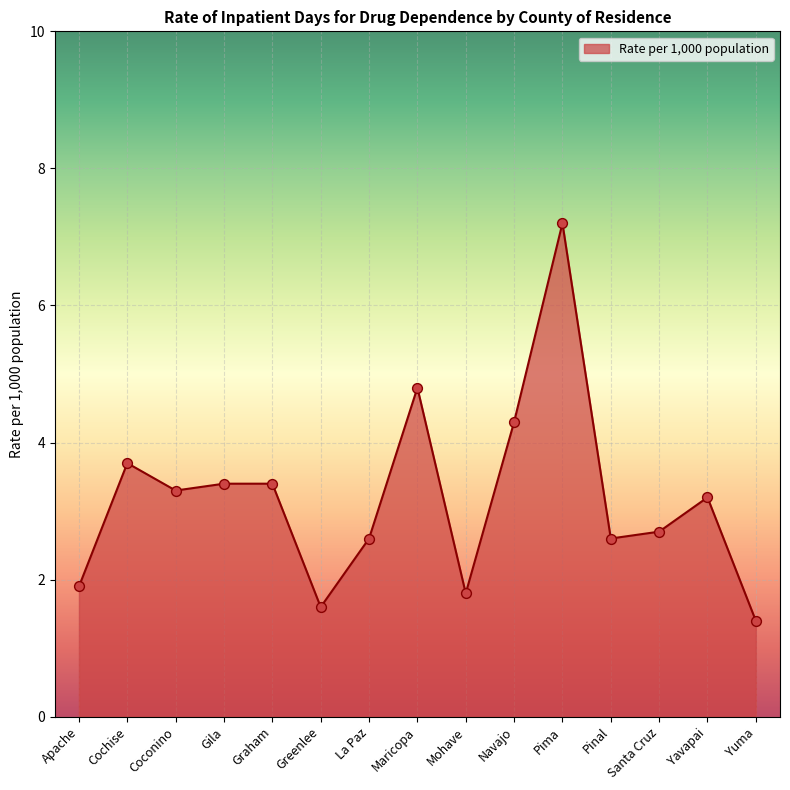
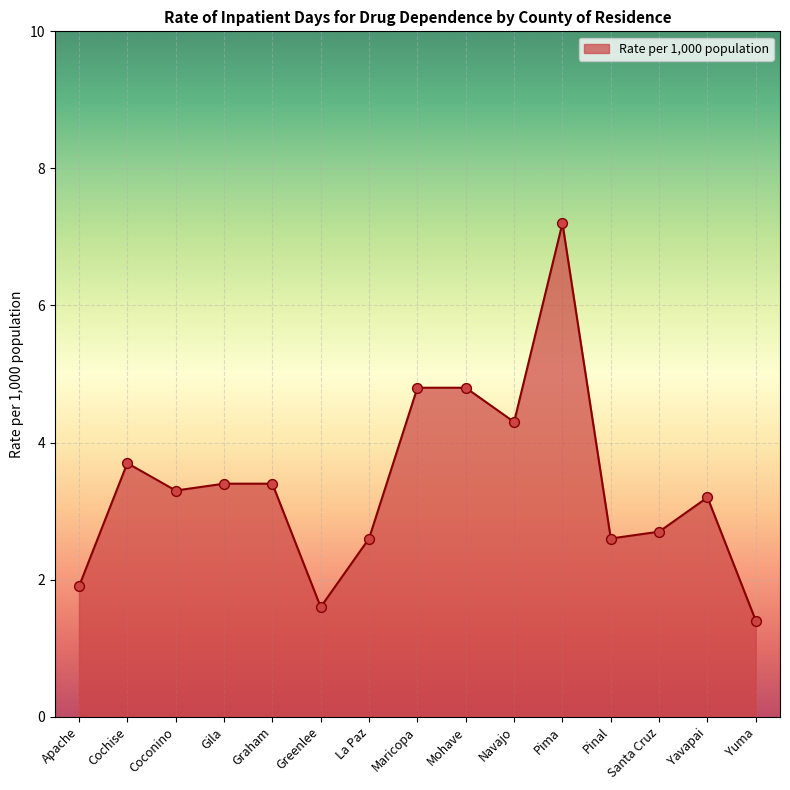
Mohave: 1.8 -> 4.8
